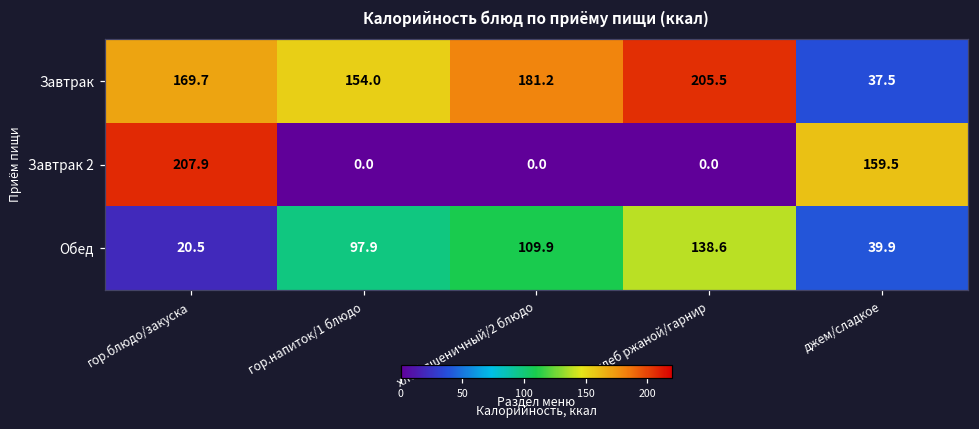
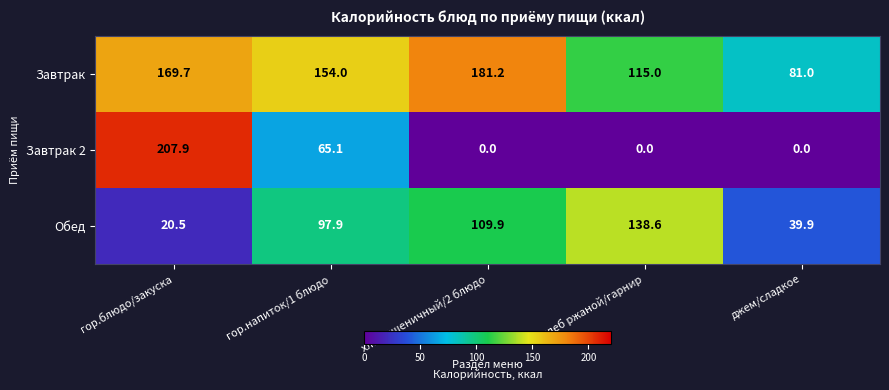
Завтрак, хлеб ржаной/гарнир: 205.5 -> 115.0
Завтрак, джем/сладкое: 37.5 -> 81.0
Завтрак 2, гор.напиток/1 блюдо: 0.0 -> 65.1
Завтрак 2, джем/сладкое: 159.5 -> 0.0
